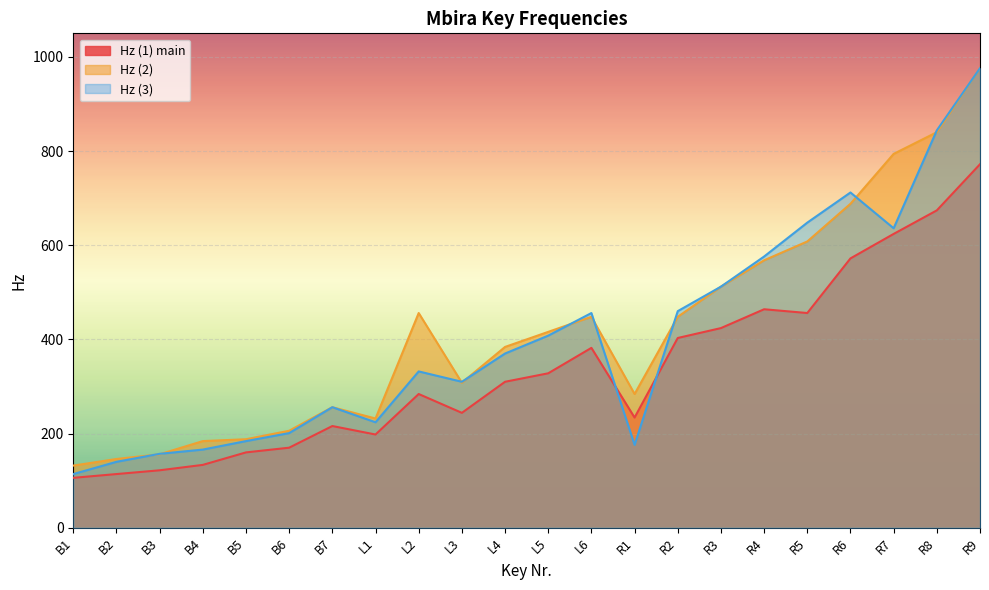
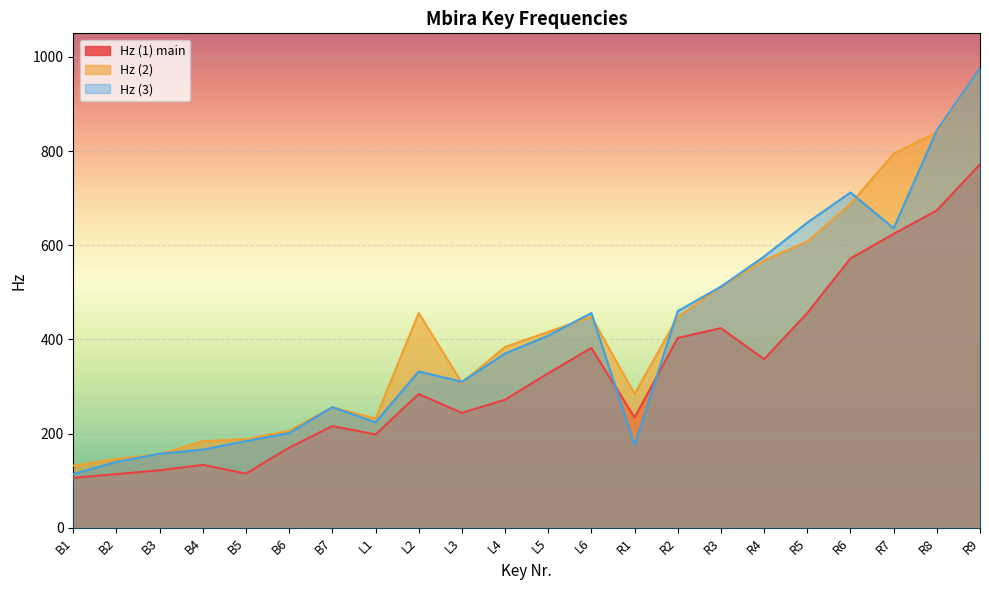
Hz (1) main, B5: 160 -> 120
Hz (1) main, L4: 310 -> 270
Hz (1) main, R4: 460 -> 360
